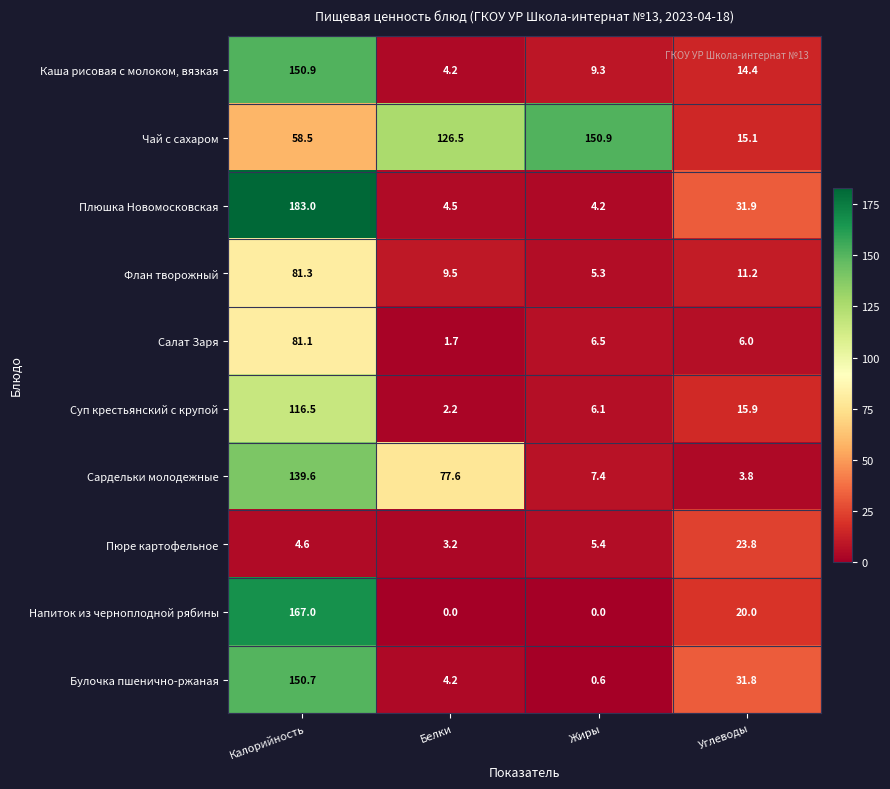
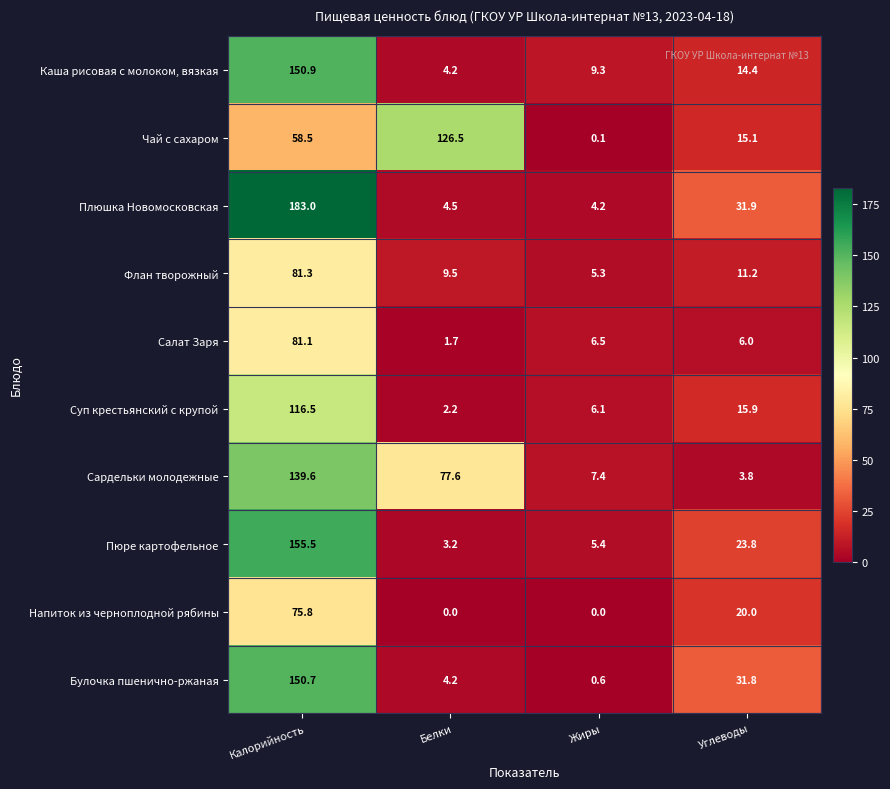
Чай с сахаром, Жиры: 150.9 -> 0.1
Пюре картофельное, Калорийность: 4.6 -> 155.5
Напиток из черноплодной рябины, Калорийность: 167.0 -> 75.8
